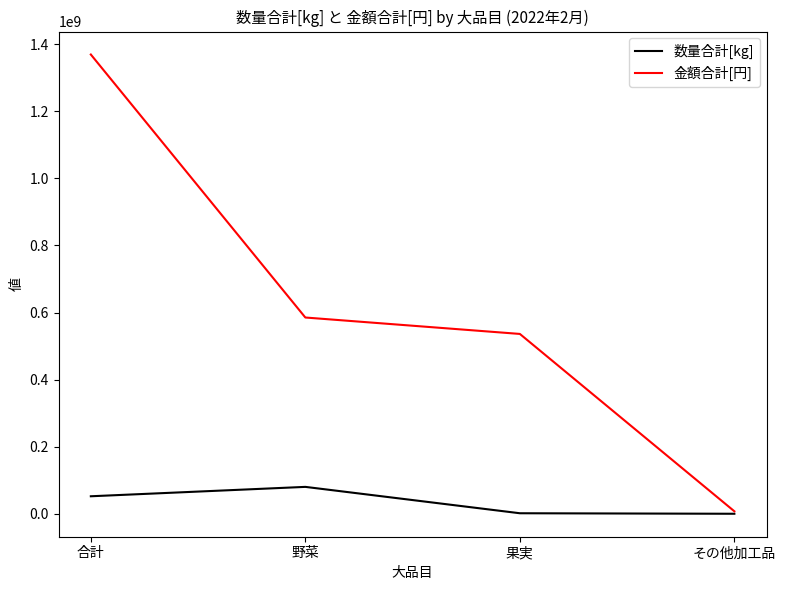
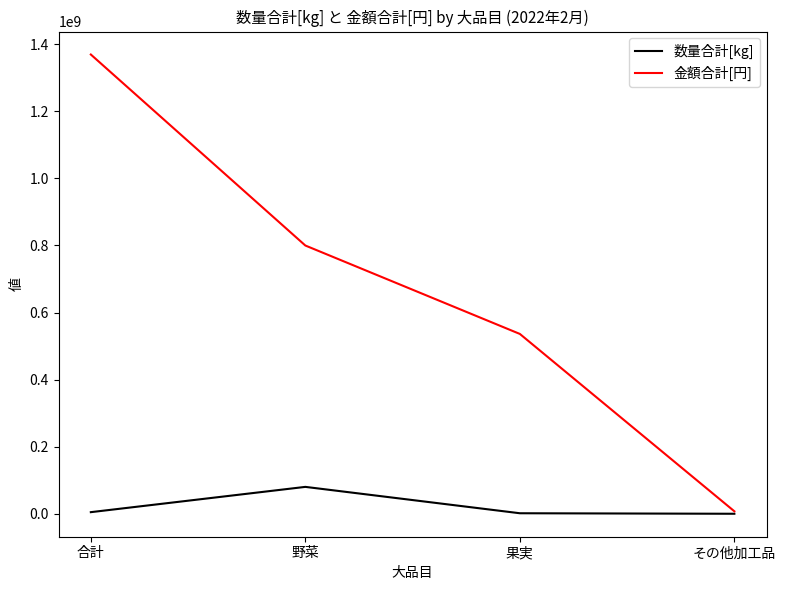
数量合計[kg], 合計: 50000000 -> 0
金額合計[円], 野菜: 590000000 -> 800000000
